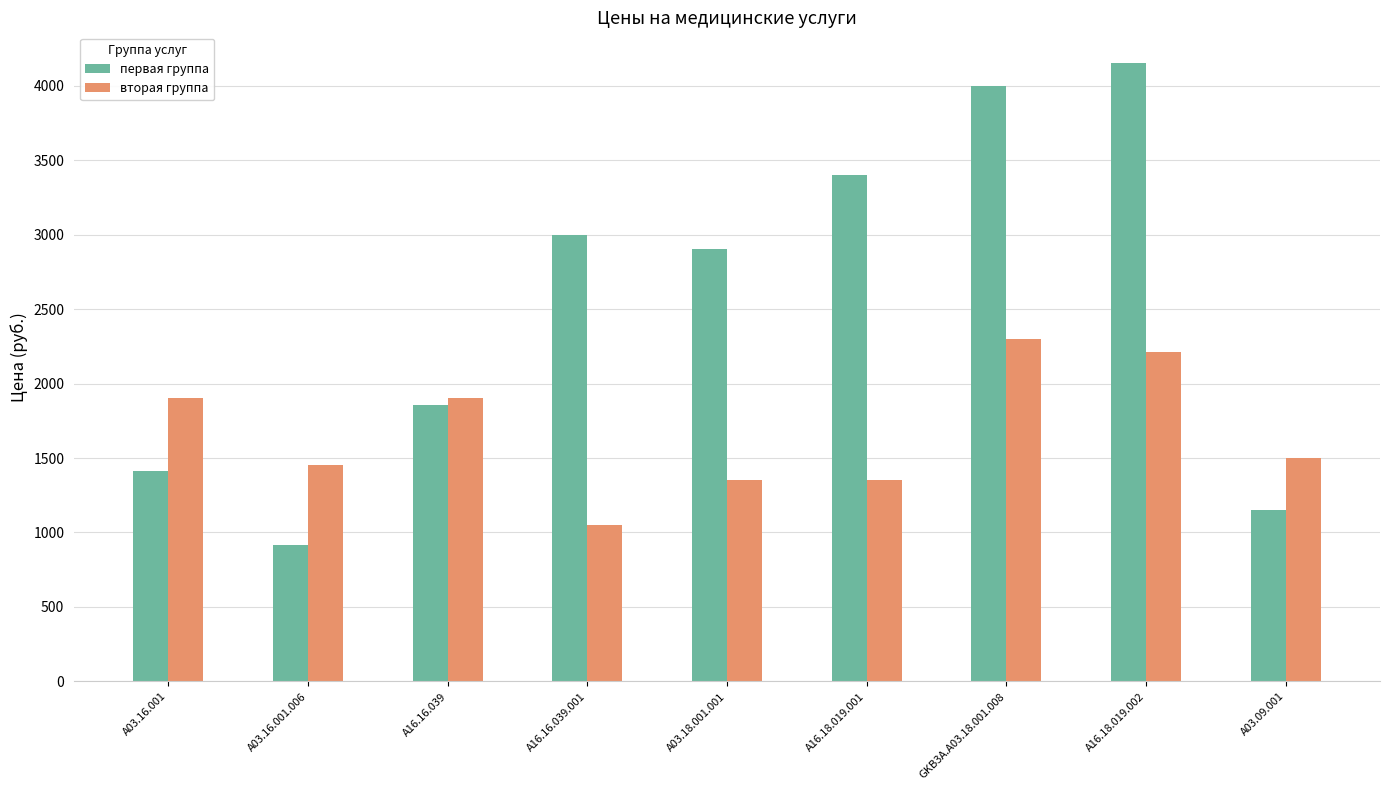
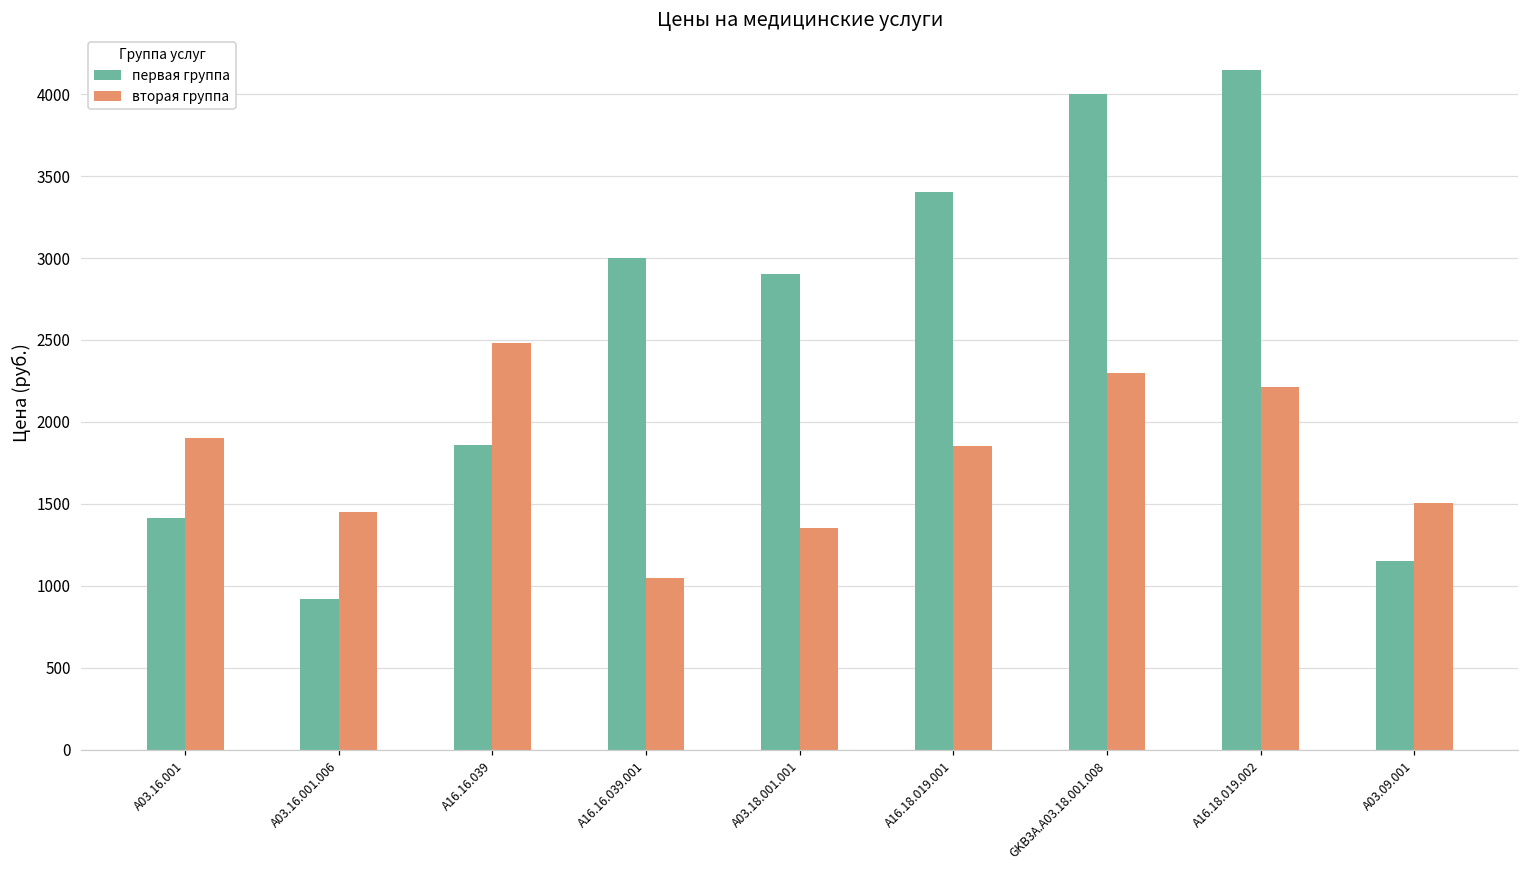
вторая группа, A16.16.039: 1900 -> 2480
вторая группа, A16.18.019.001: 1360 -> 1850
